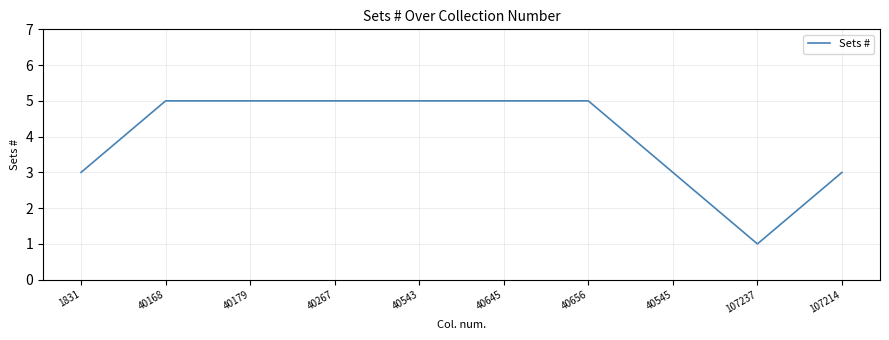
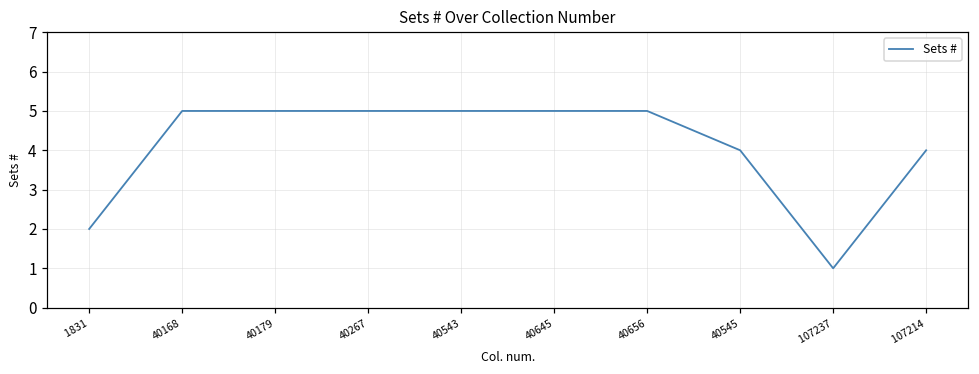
1831: 3 -> 2
40545: 3 -> 4
107214: 3 -> 4
